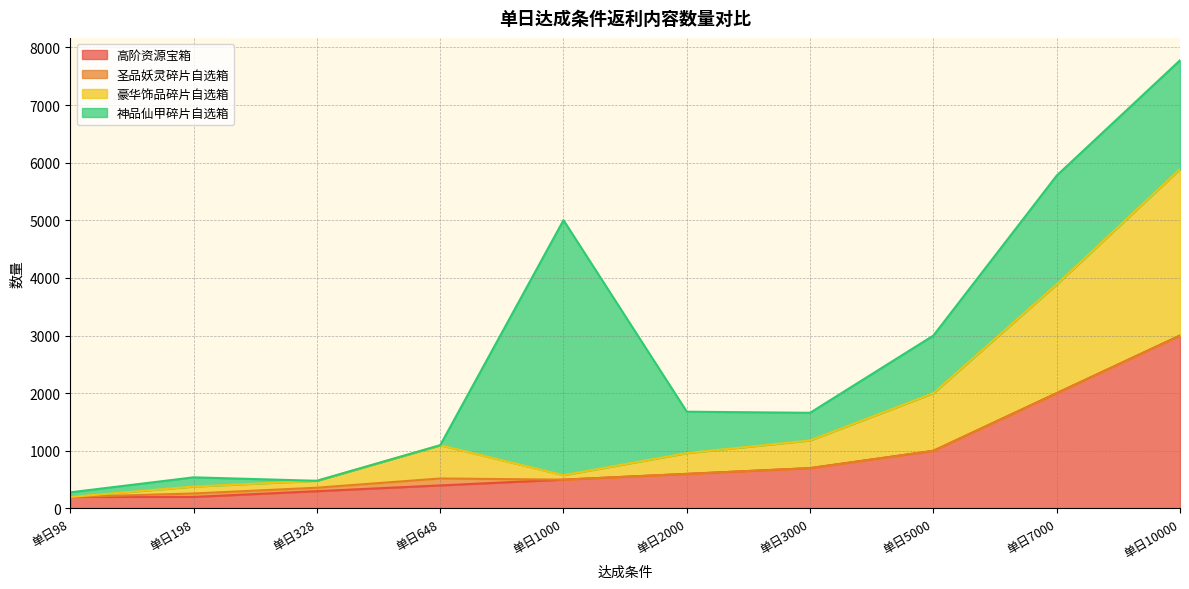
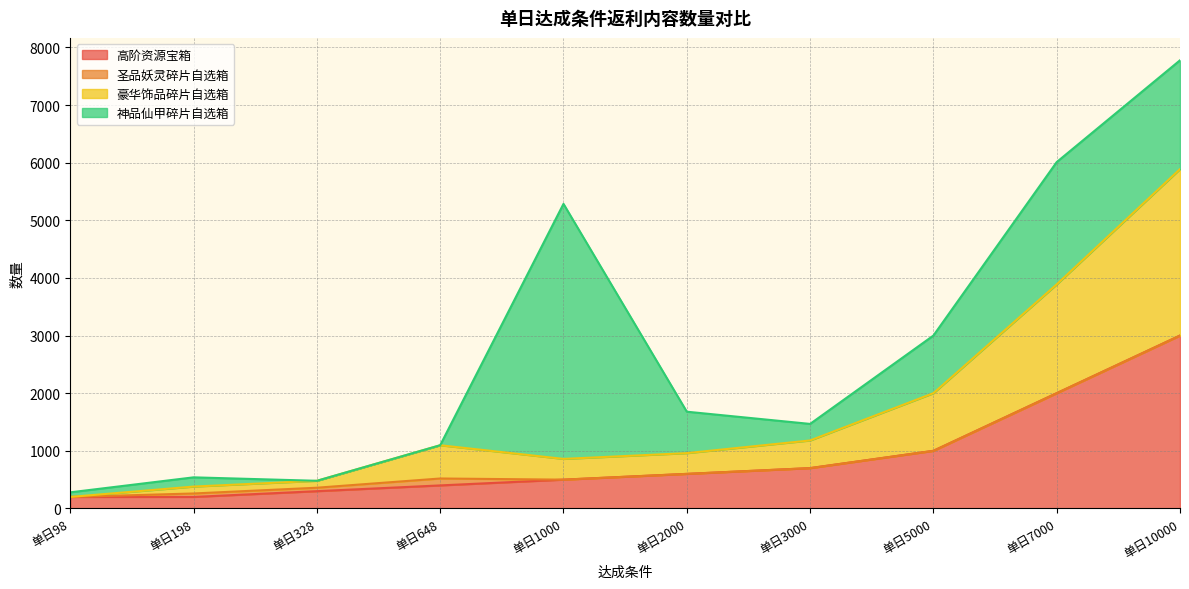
豪华饰品碎片自选箱, 单日1000: 100 -> 400
神品仙甲碎片自选箱, 单日3000: 500 -> 300
神品仙甲碎片自选箱, 单日7000: 1900 -> 2100
